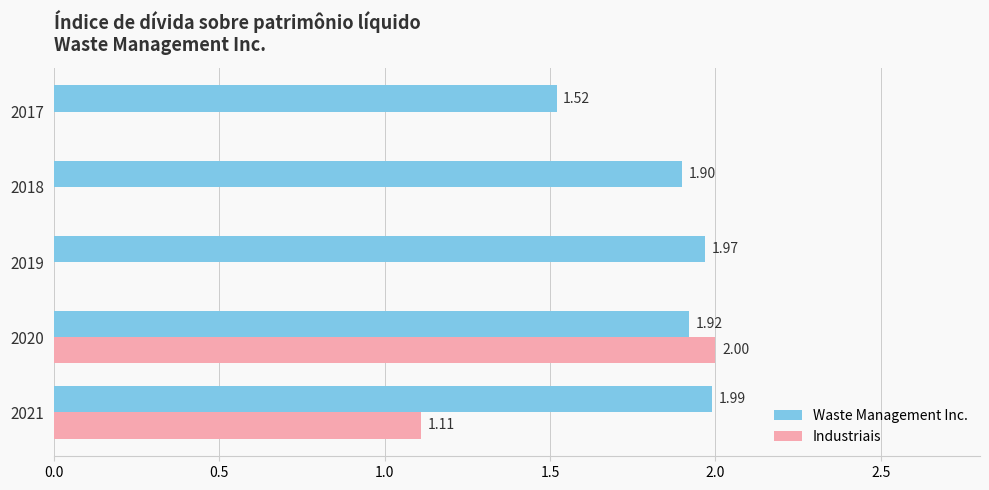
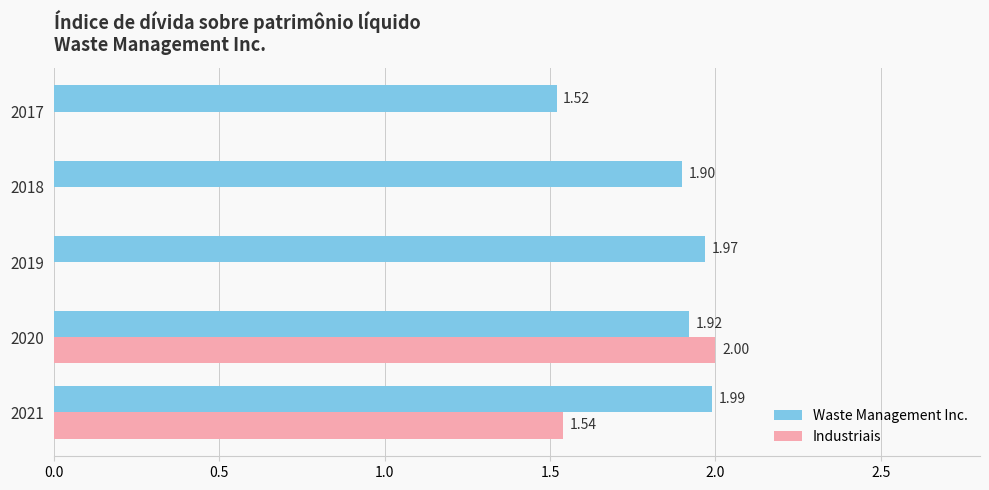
Industriais, 2021: 1.11 -> 1.54
